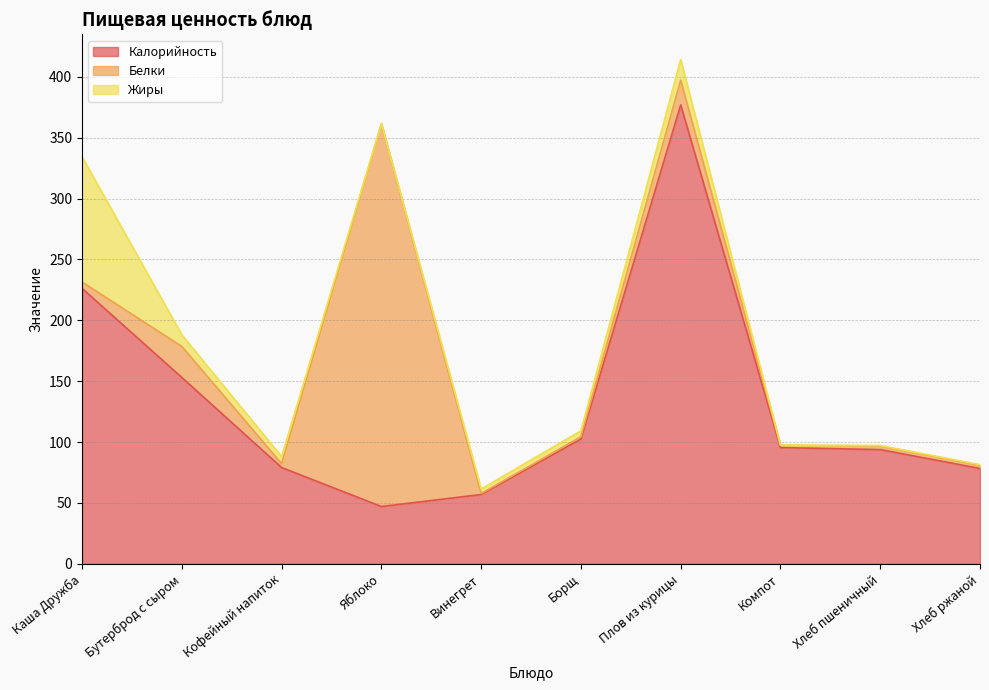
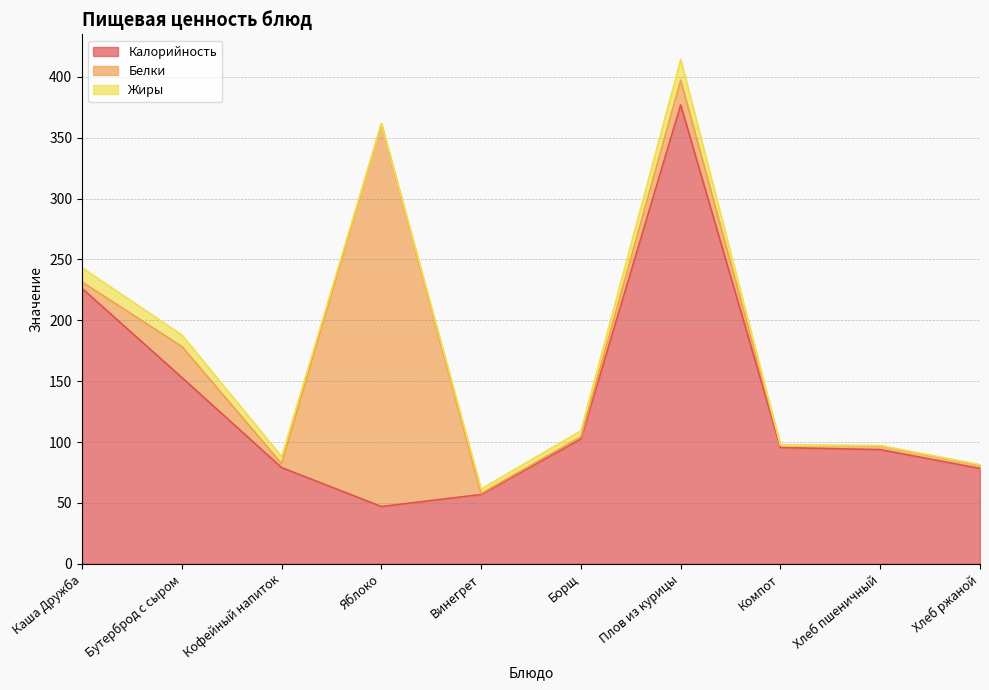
Жиры, Каша Дружба: 103 -> 12
